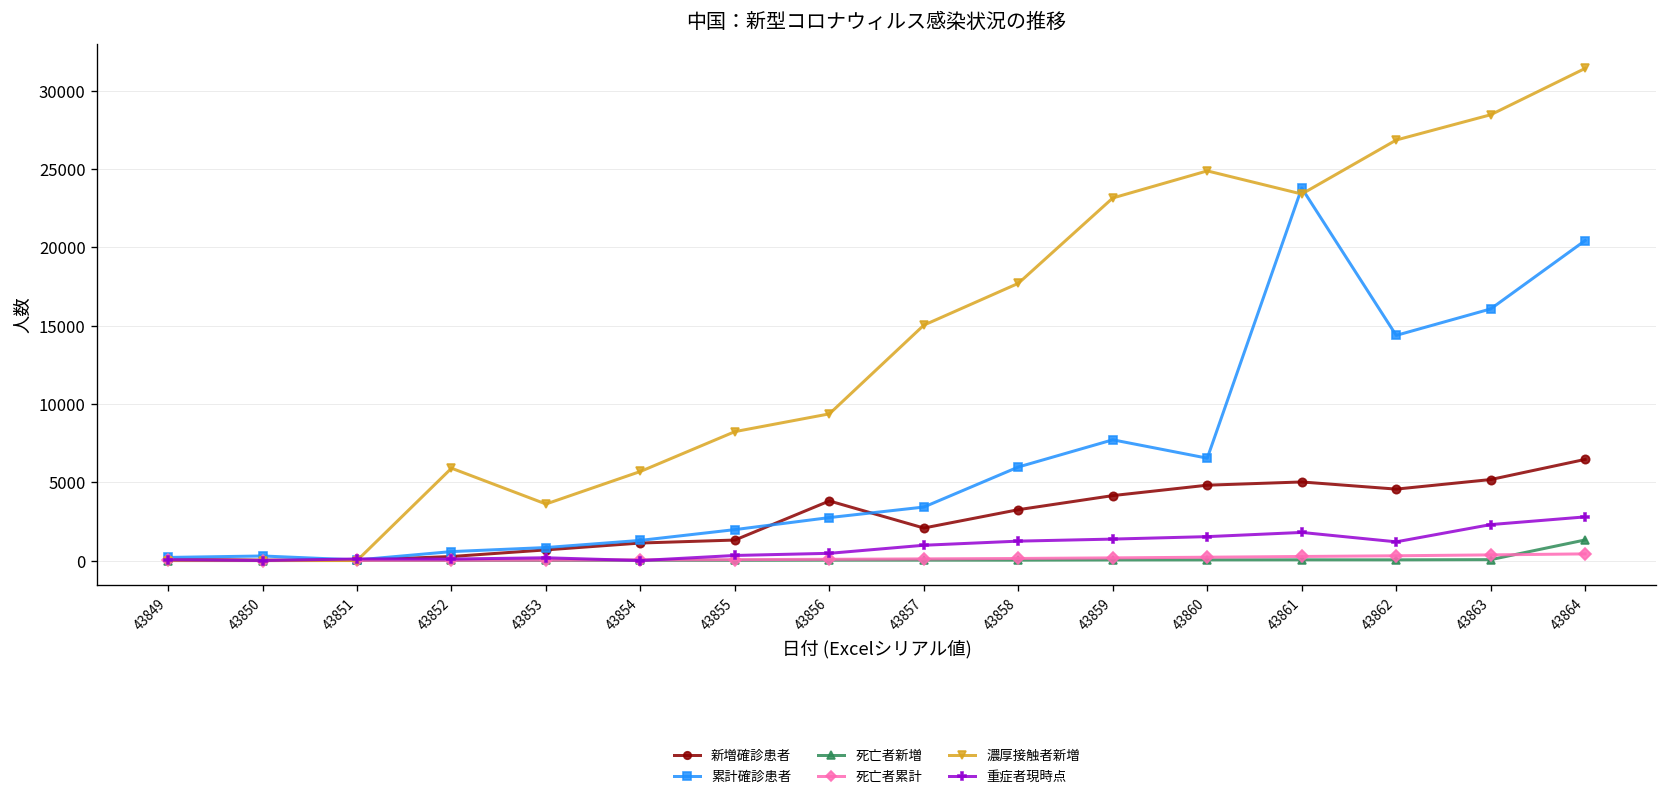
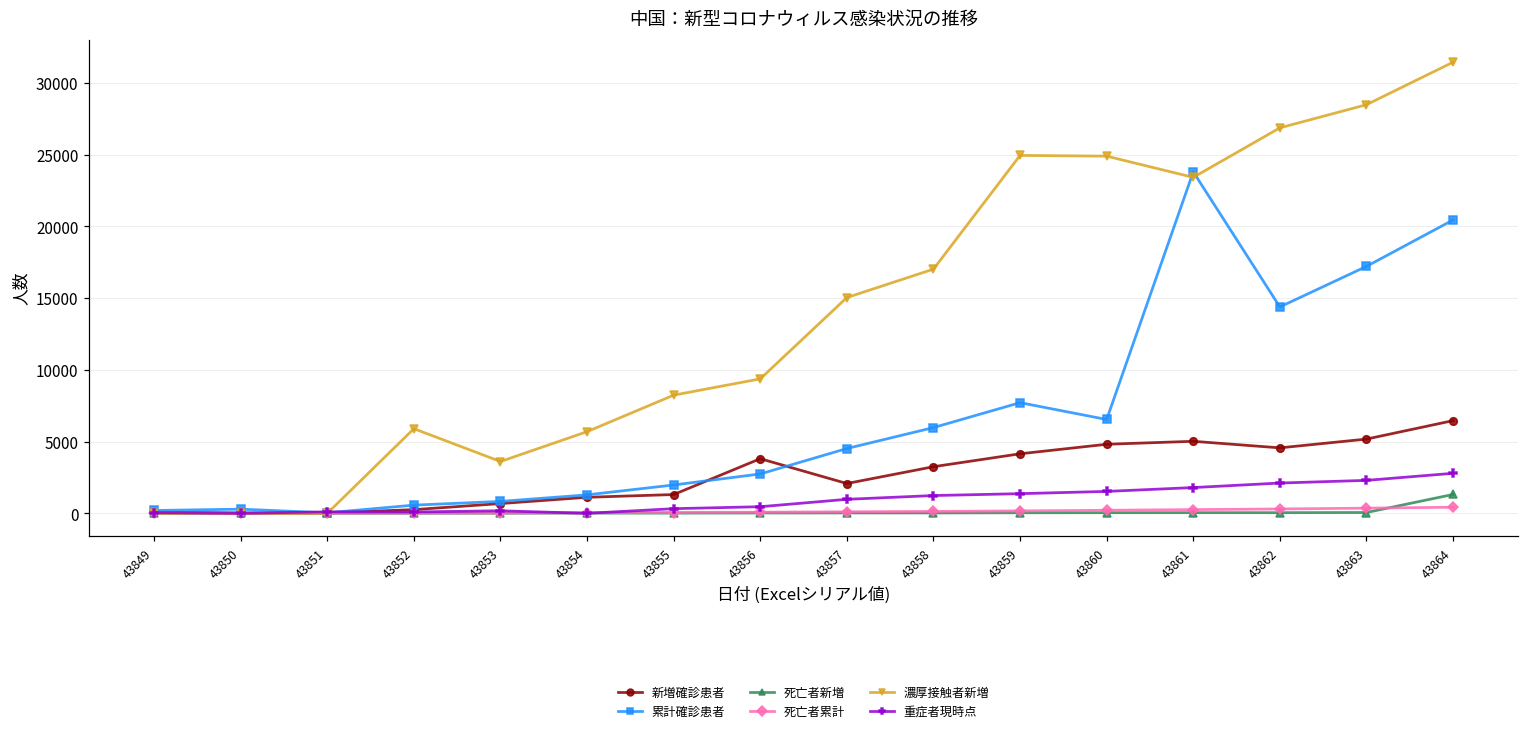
累計確診患者, 43857: 3400 -> 4500
濃厚接触者新増, 43858: 17700 -> 17000
濃厚接触者新増, 43859: 23200 -> 24900
重症者現時点, 43862: 1200 -> 2100
累計確診患者, 43863: 16100 -> 17200
